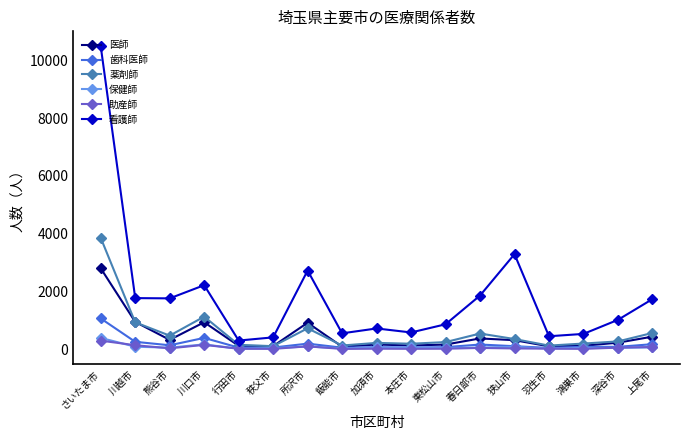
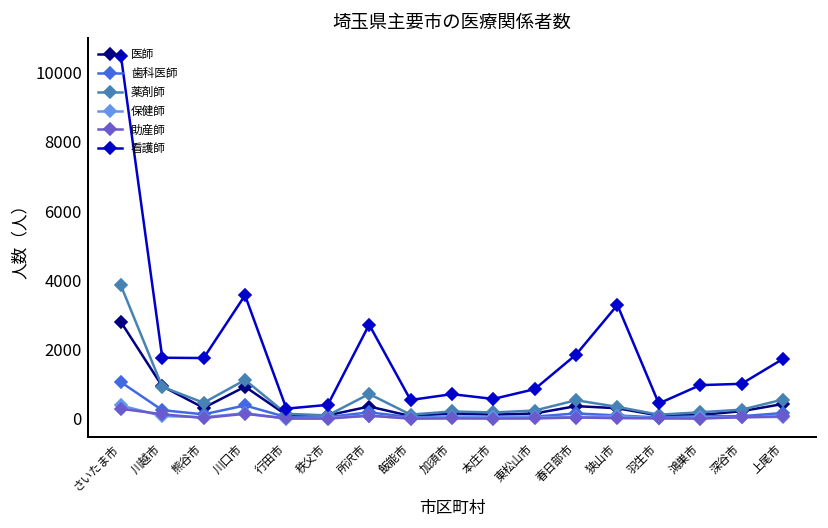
看護師, 川口市: 2200 -> 3600
医師, 所沢市: 900 -> 400
看護師, 鴻巣市: 500 -> 1000
